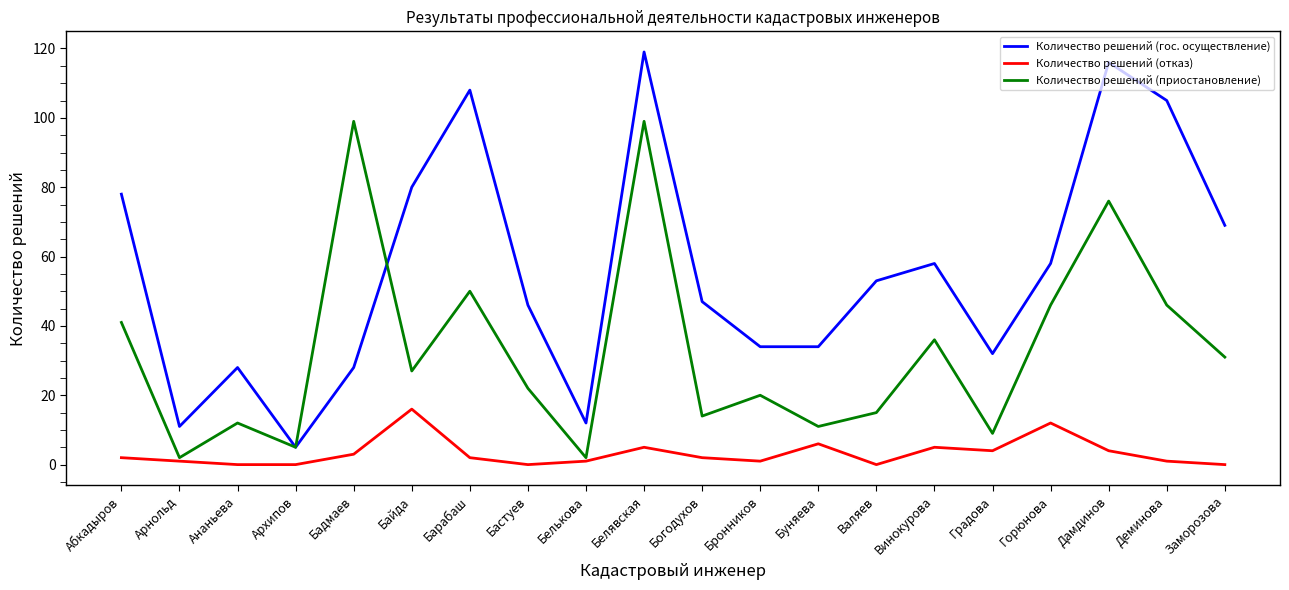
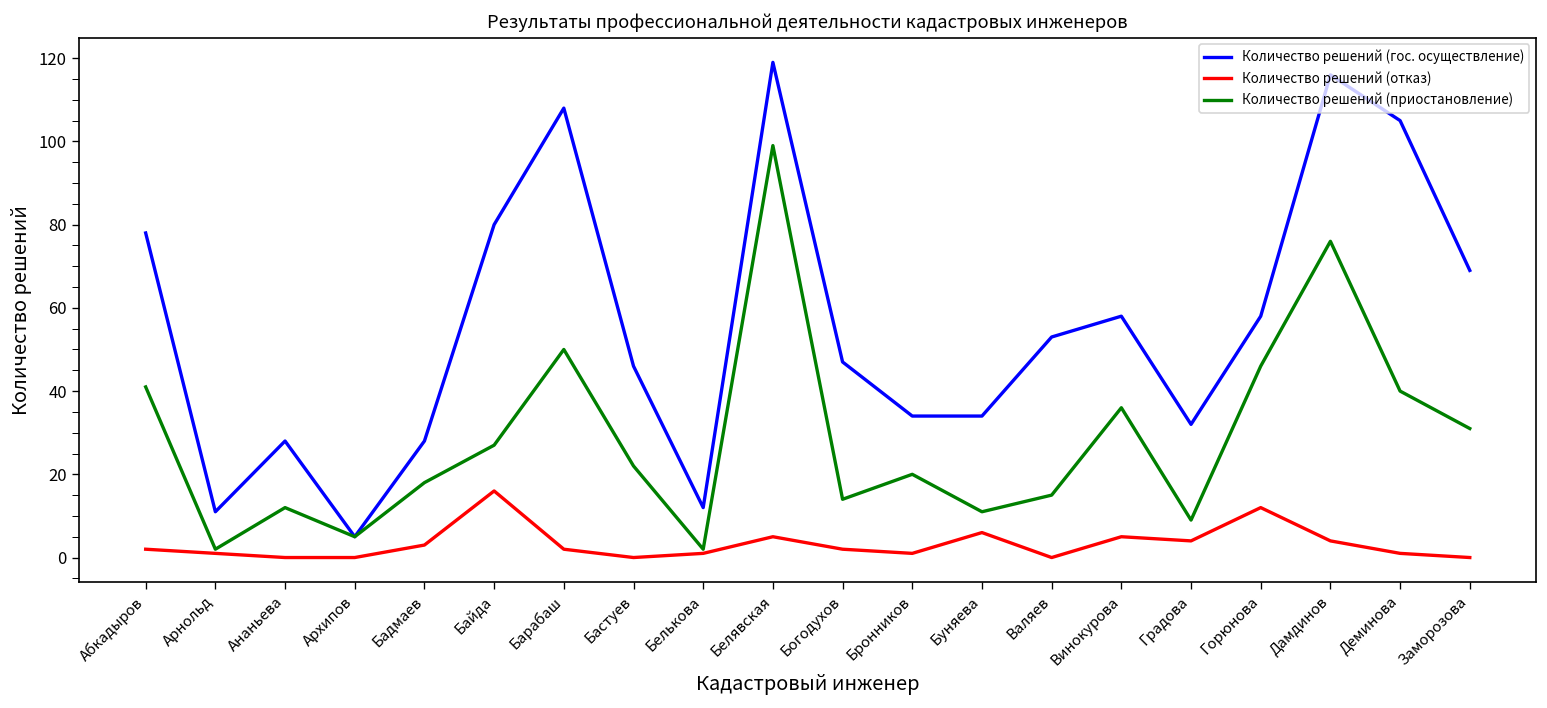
Количество решений (приостановление), Бадмаев: 99 -> 18
Количество решений (приостановление), Деминова: 46 -> 40
